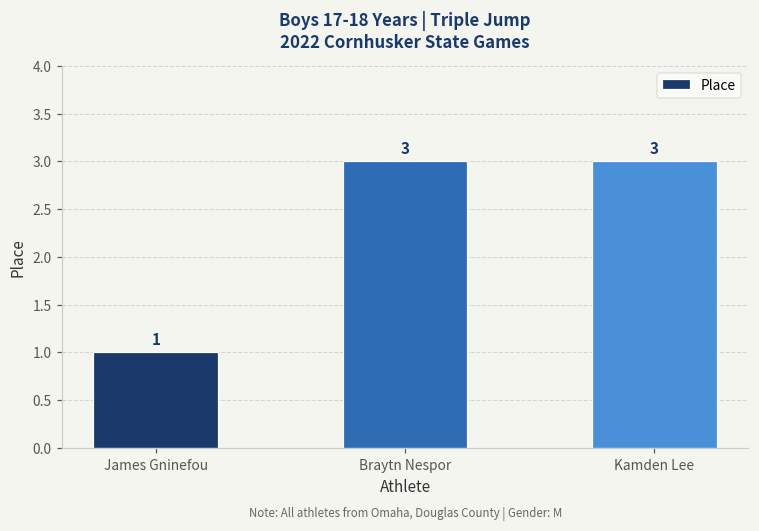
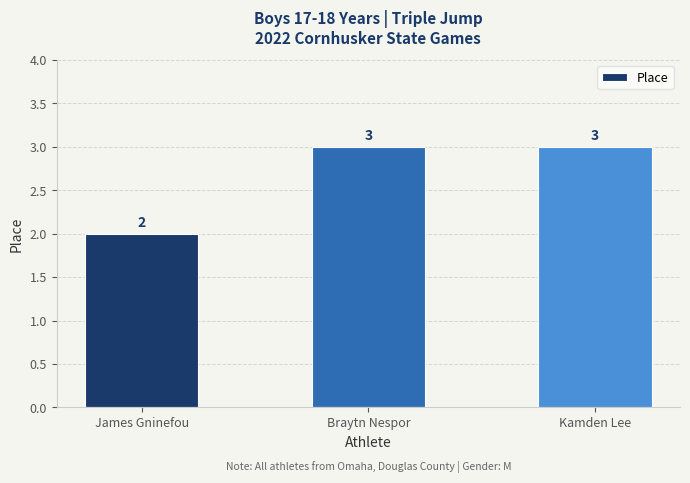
James Gninefou: 1 -> 2
